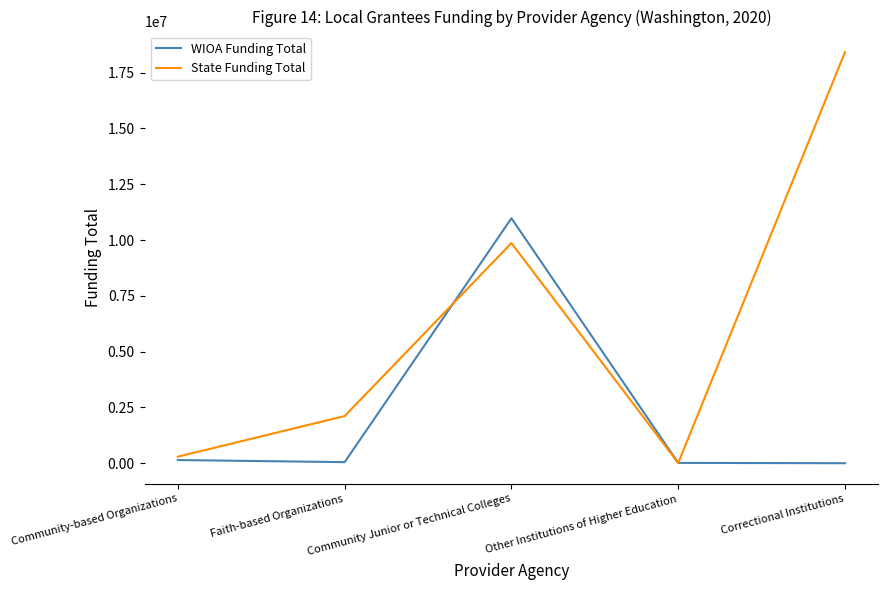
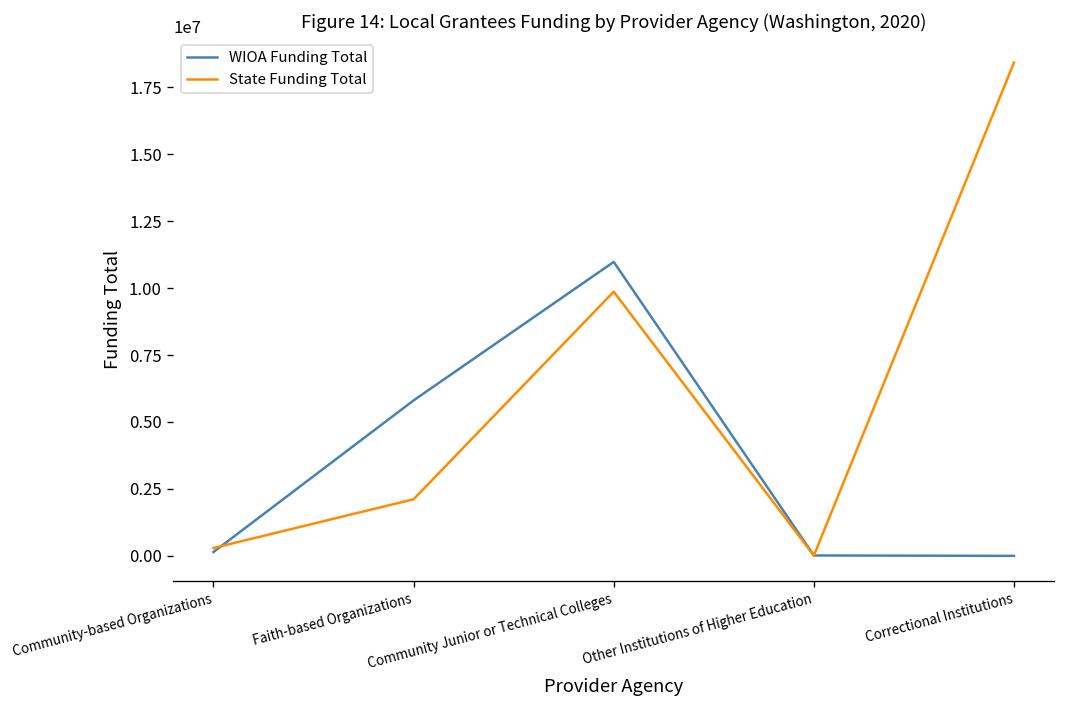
WIOA Funding Total, Faith-based Organizations: 0 -> 5800000
